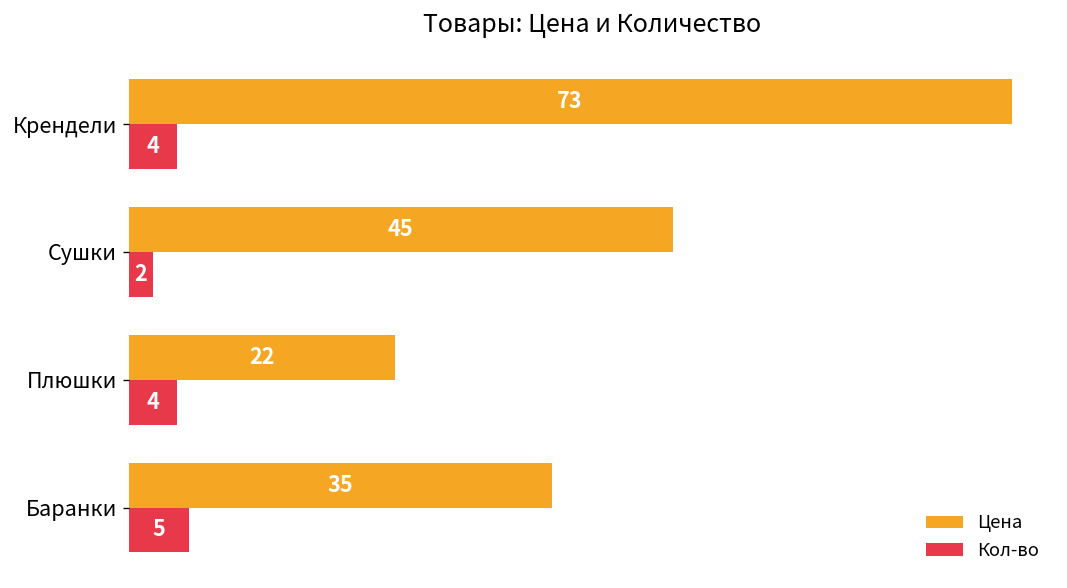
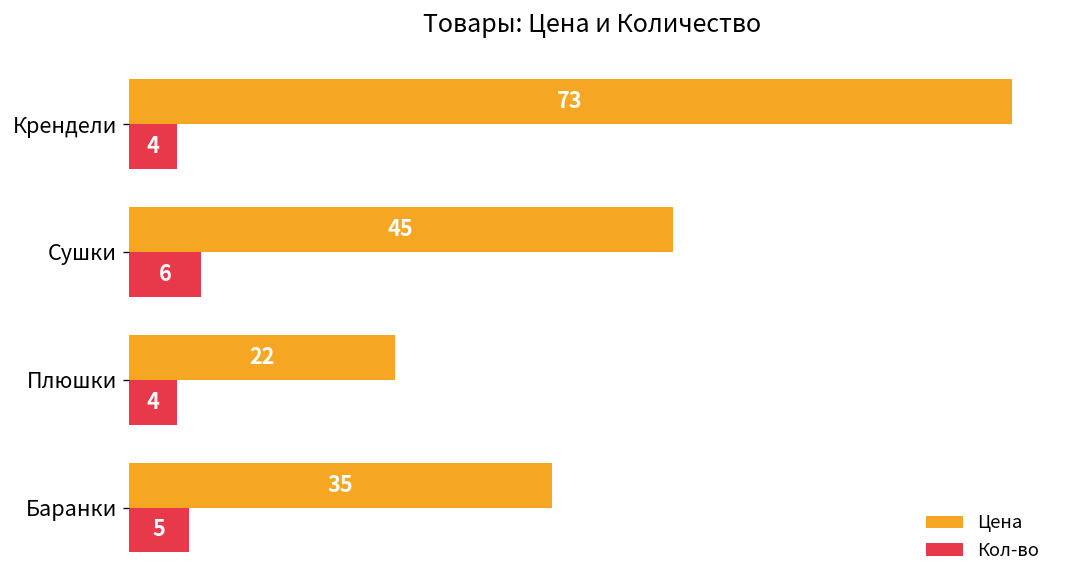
Кол-во, Сушки: 2 -> 6
